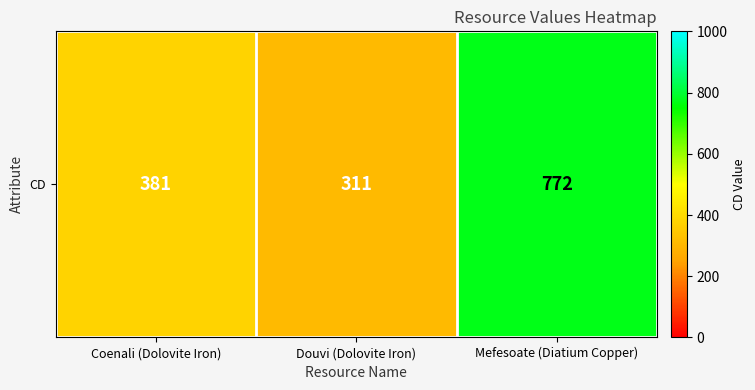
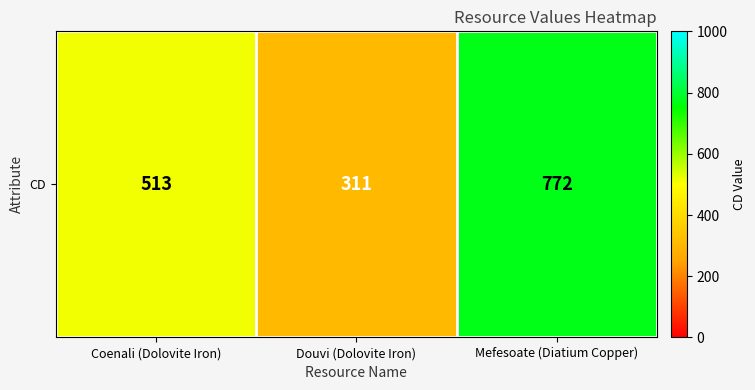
CD, Coenali (Dolovite Iron): 381 -> 513
